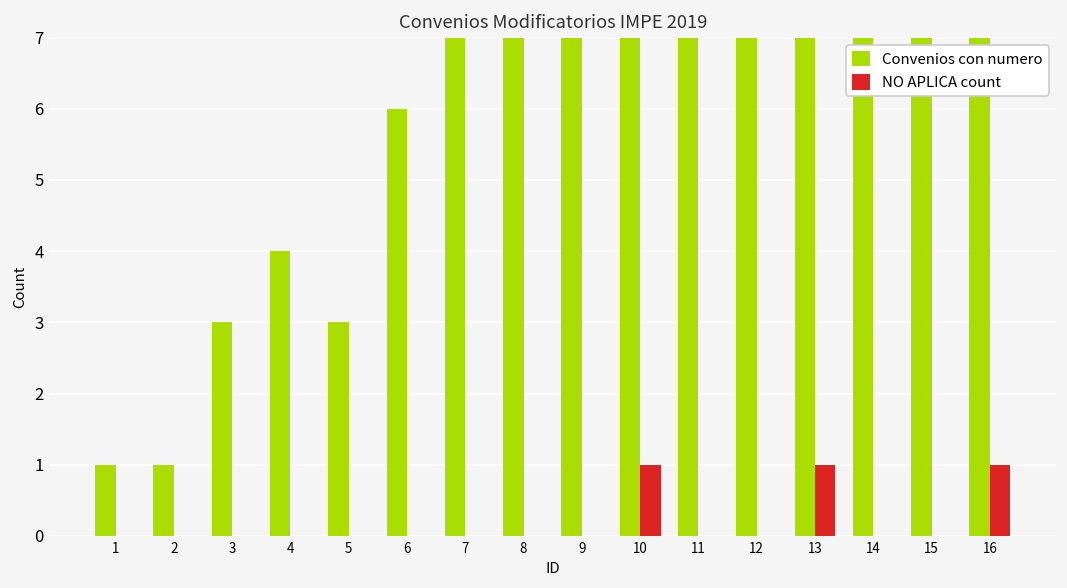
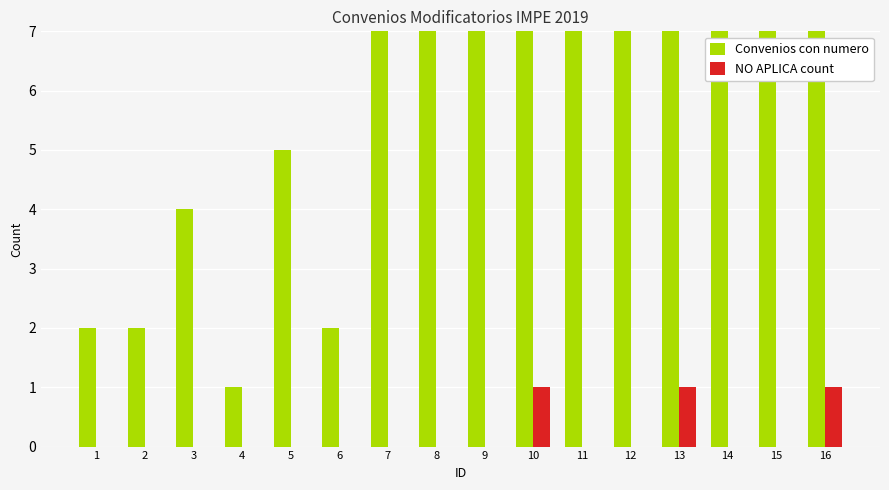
Convenios con numero, 1: 1 -> 2
Convenios con numero, 2: 1 -> 2
Convenios con numero, 3: 3 -> 4
Convenios con numero, 4: 4 -> 1
Convenios con numero, 5: 3 -> 5
Convenios con numero, 6: 6 -> 2
